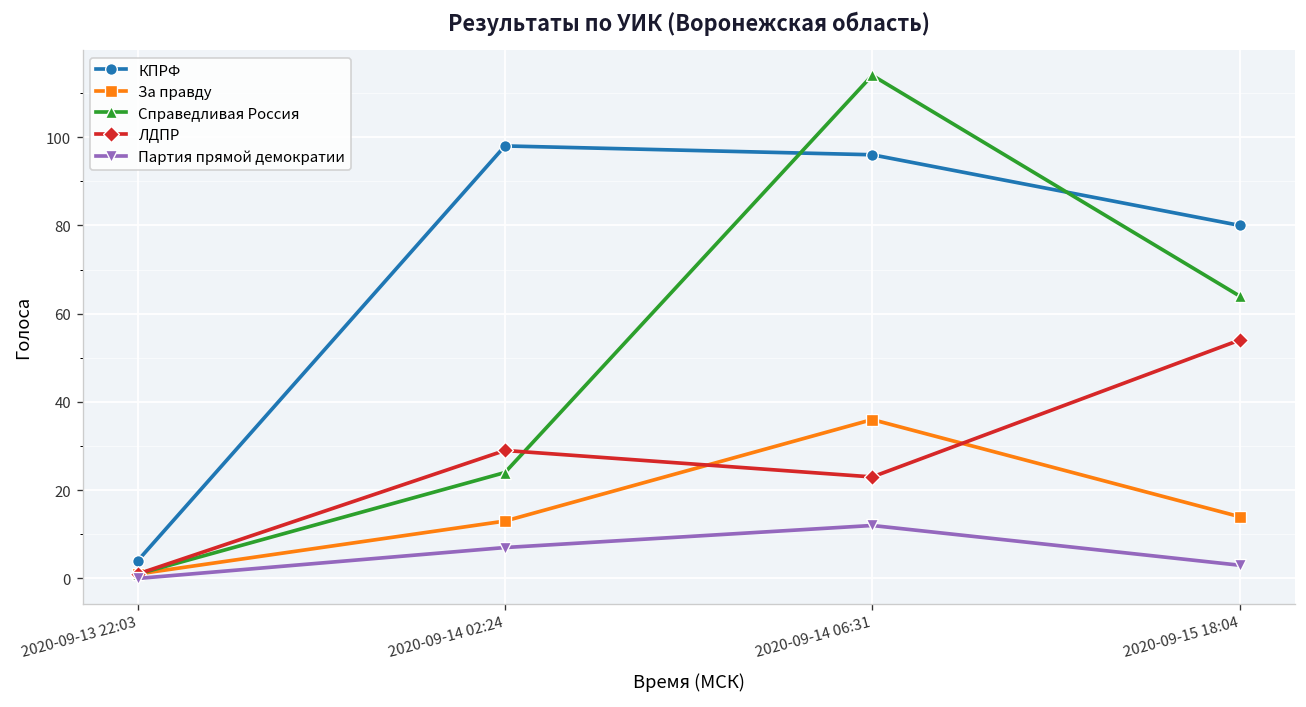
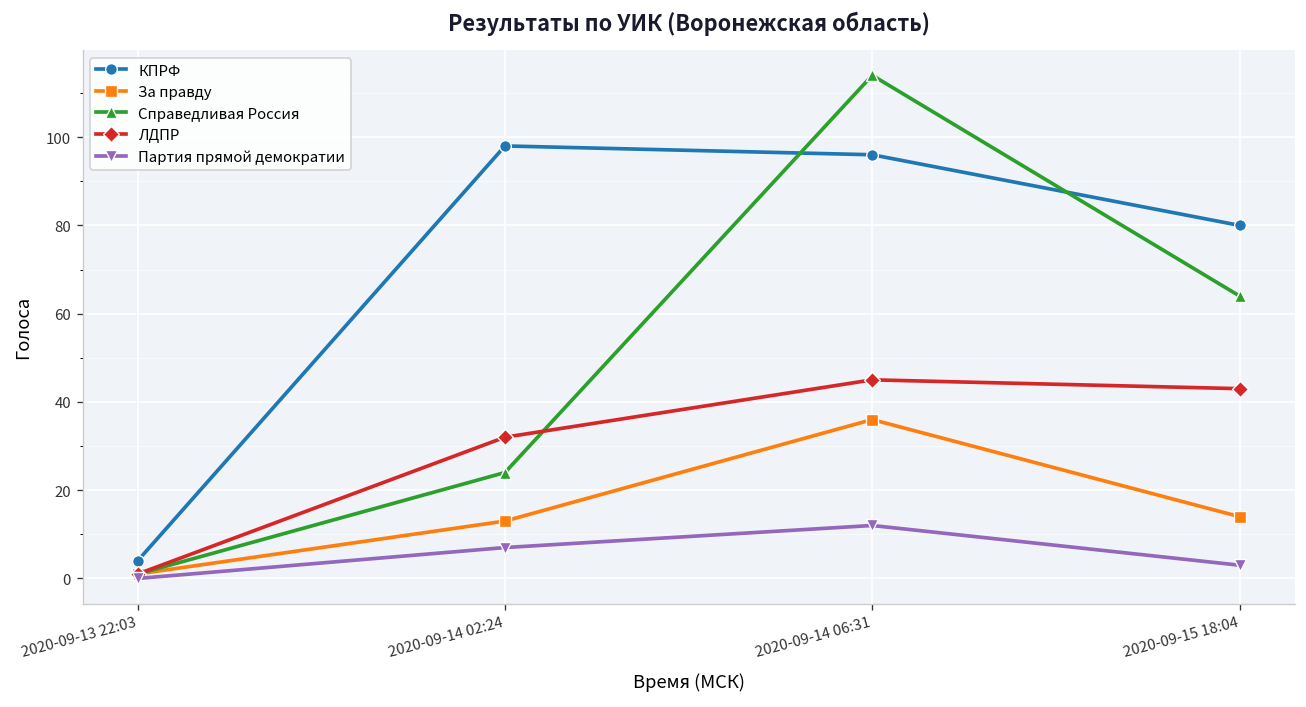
ЛДПР, 2020-09-14 02:24: 29 -> 32
ЛДПР, 2020-09-14 06:31: 23 -> 45
ЛДПР, 2020-09-15 18:04: 54 -> 43
